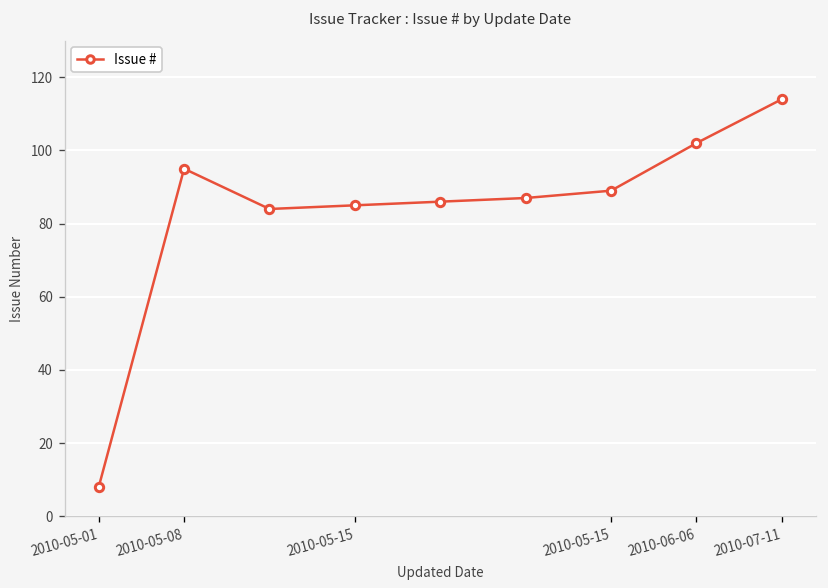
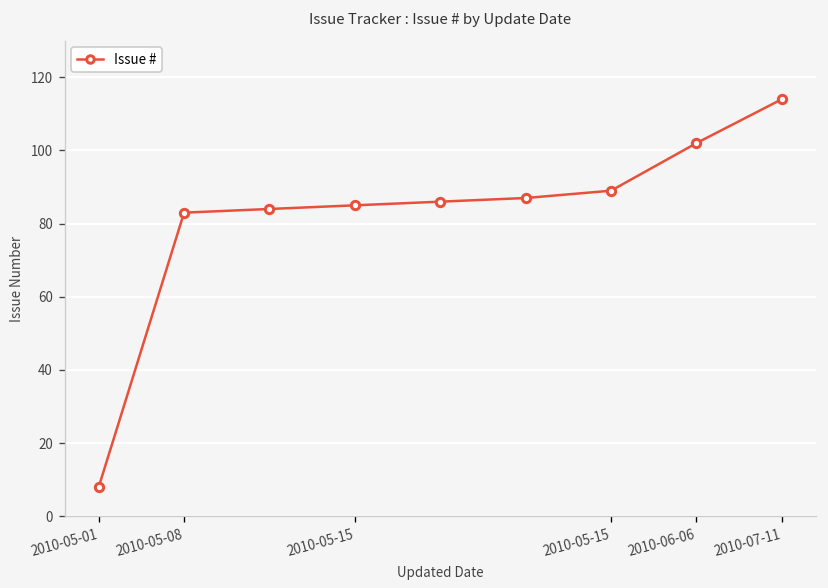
2010-05-08: 95 -> 83
